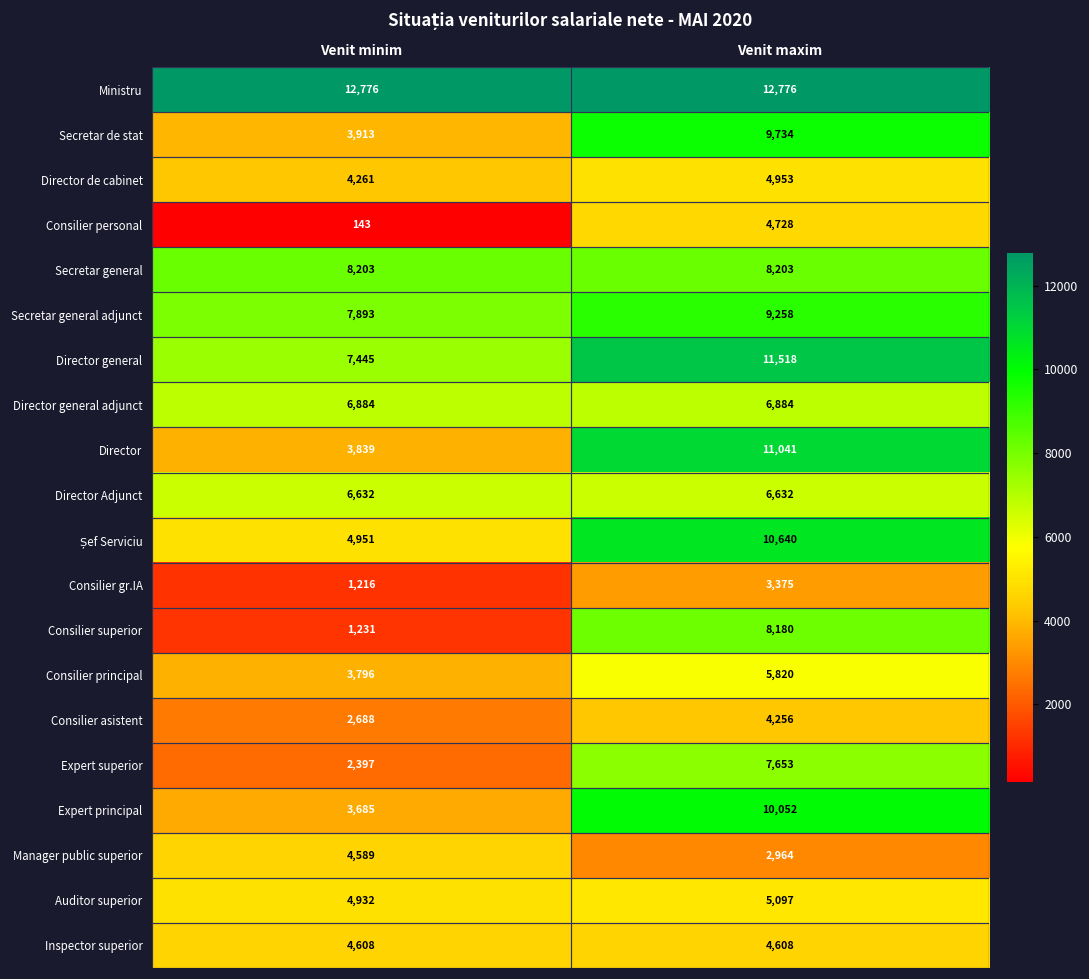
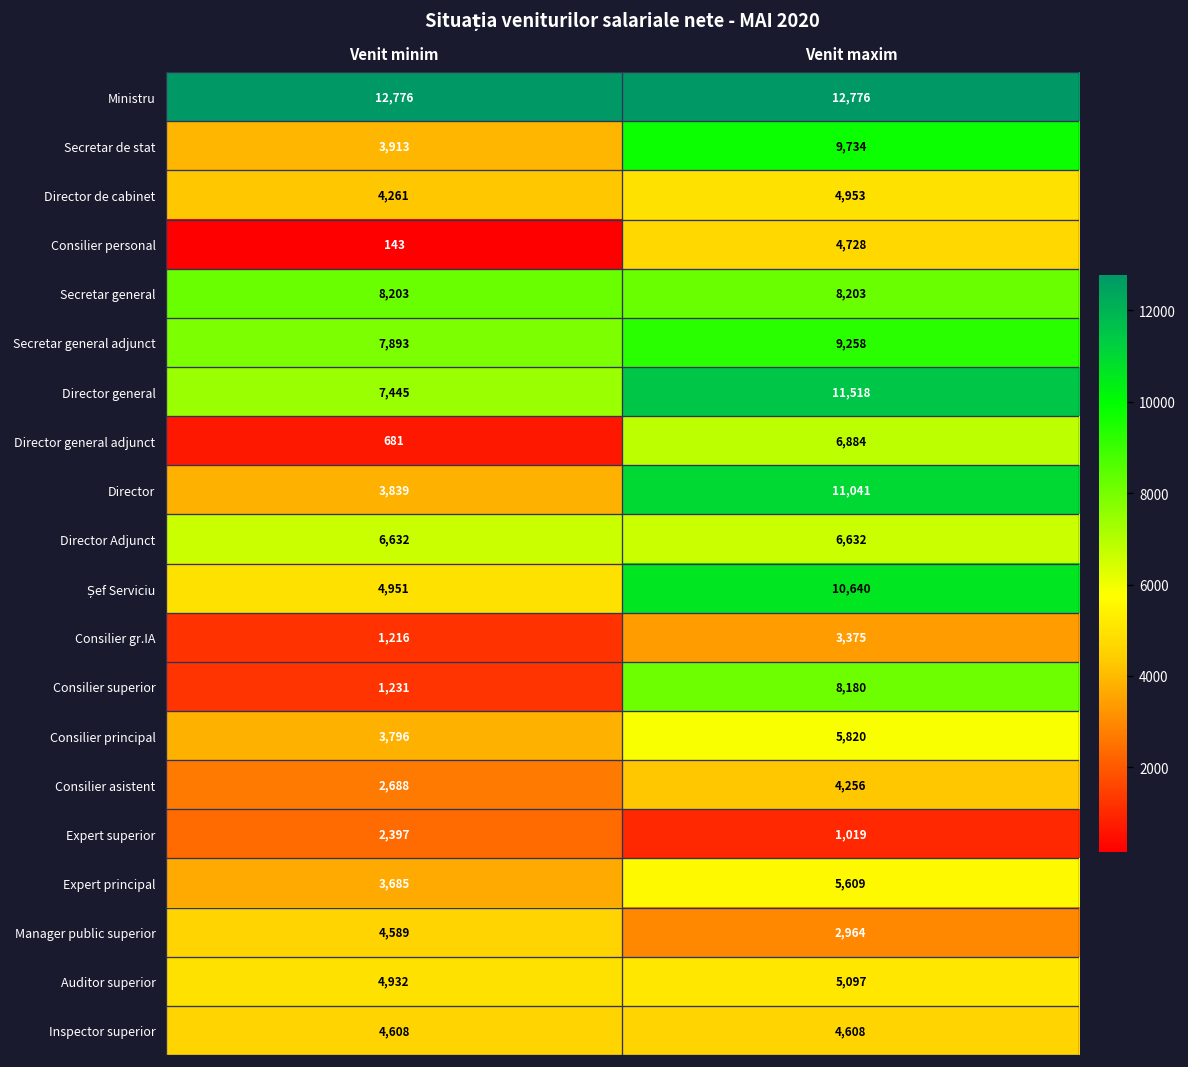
Director general adjunct, Venit minim: 6,884 -> 681
Expert superior, Venit maxim: 7,653 -> 1,019
Expert principal, Venit maxim: 10,052 -> 5,609
